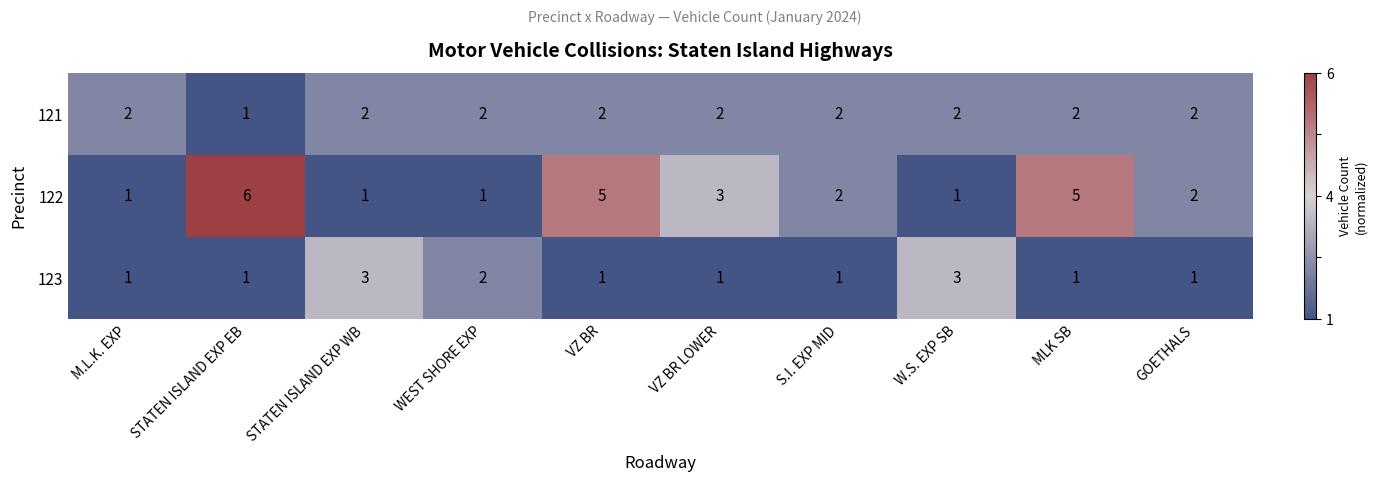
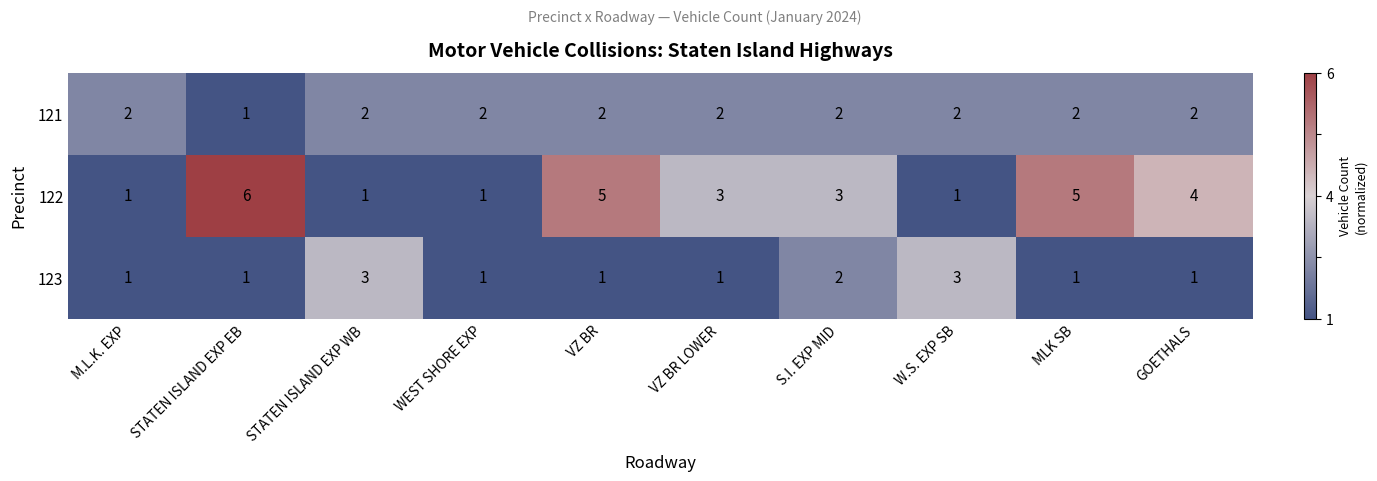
122, S.I. EXP MID: 2 -> 3
122, GOETHALS: 2 -> 4
123, WEST SHORE EXP: 2 -> 1
123, S.I. EXP MID: 1 -> 2
